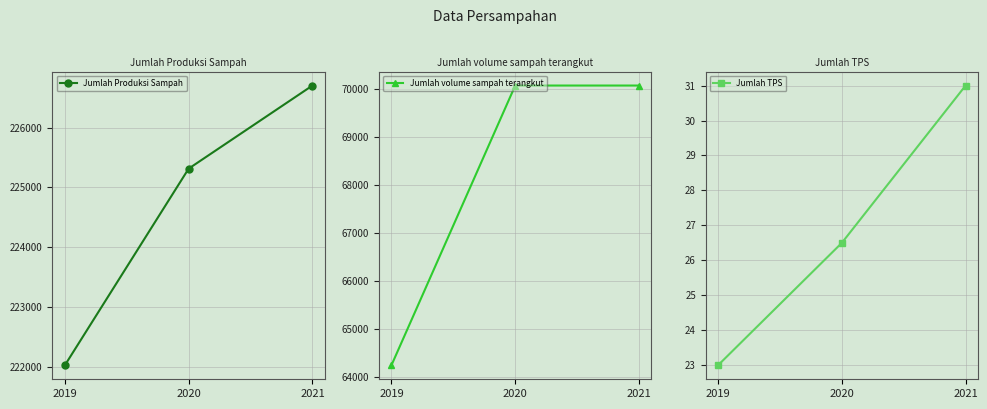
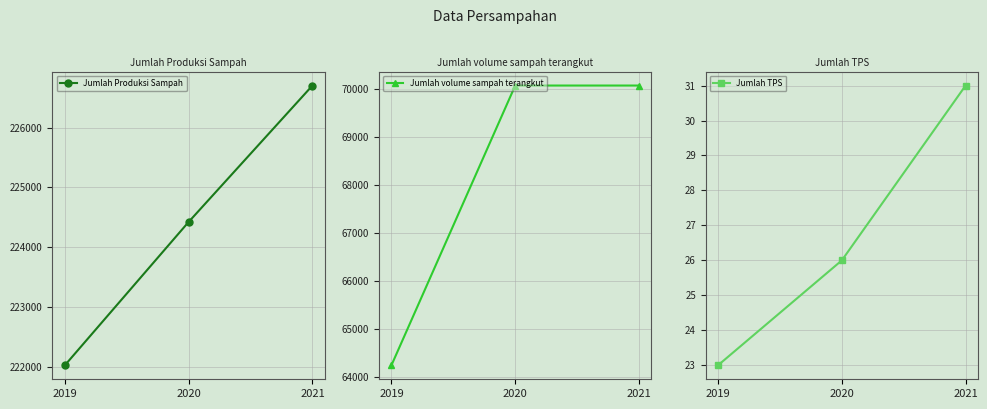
Jumlah Produksi Sampah, 2020: 225300 -> 224400
Jumlah TPS, 2020: 26.5 -> 26.0
